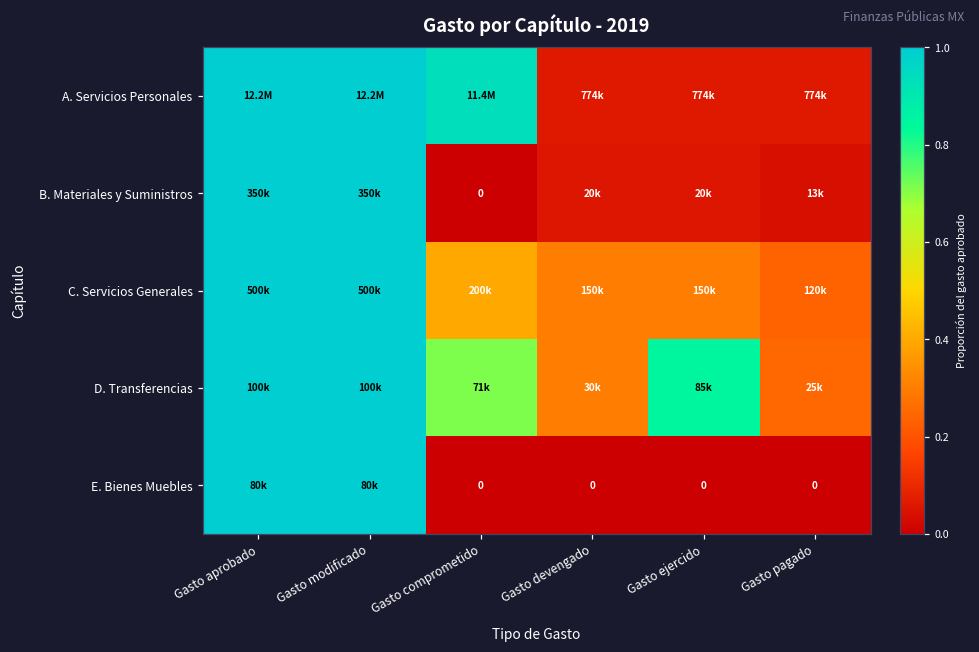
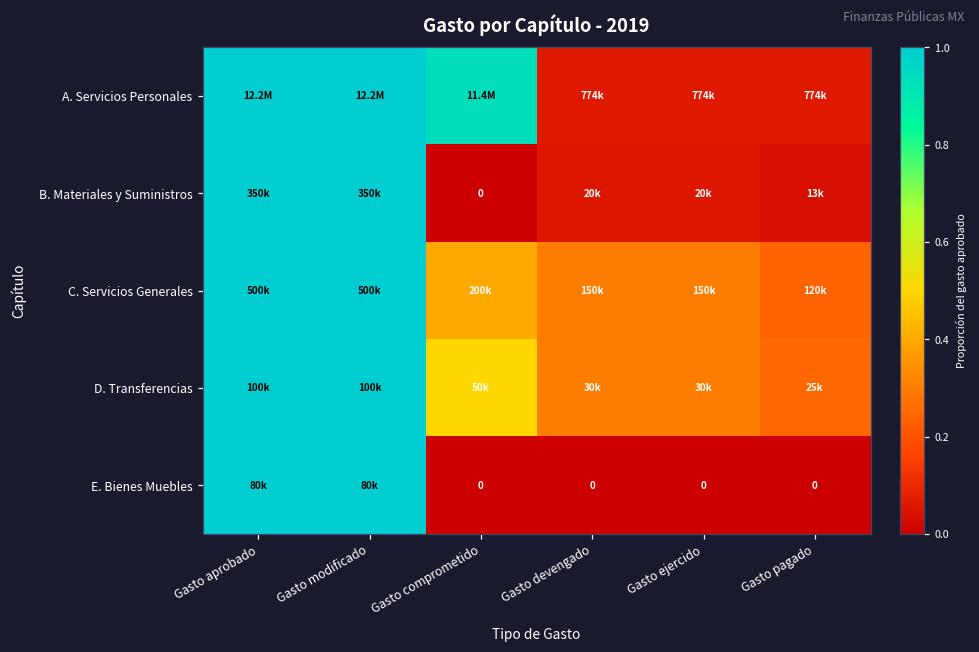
D. Transferencias, Gasto comprometido: 71k -> 50k
D. Transferencias, Gasto ejercido: 85k -> 30k
